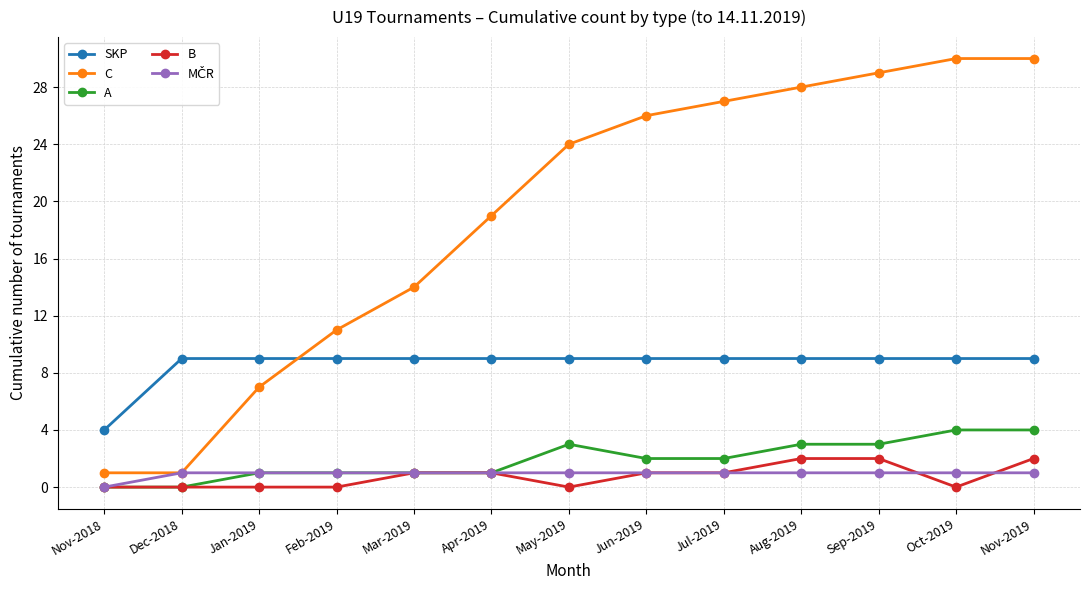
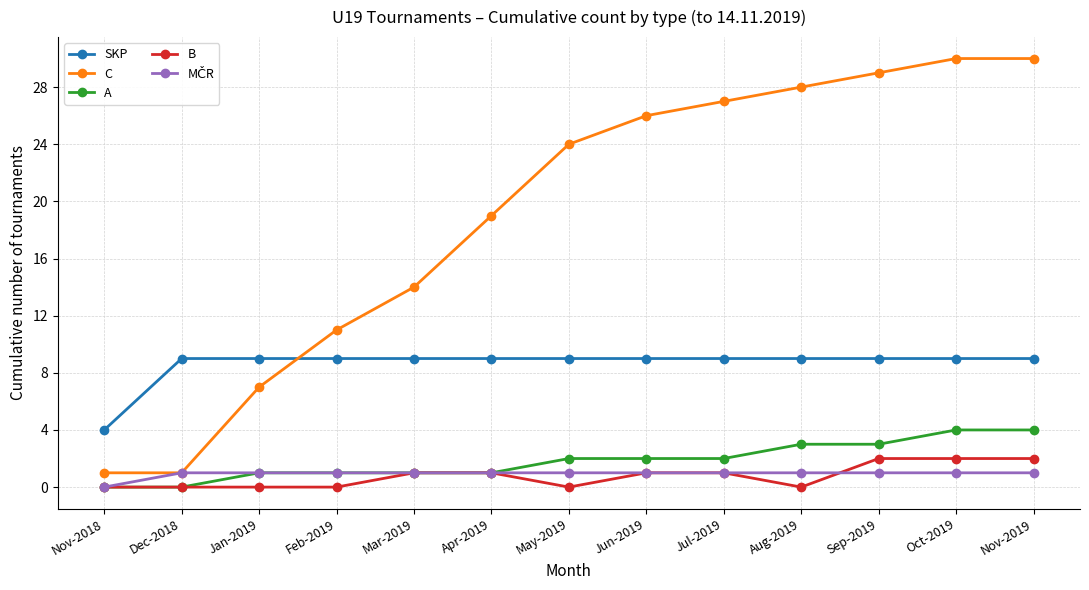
A, May-2019: 3 -> 2
B, Aug-2019: 2 -> 0
B, Oct-2019: 0 -> 2
